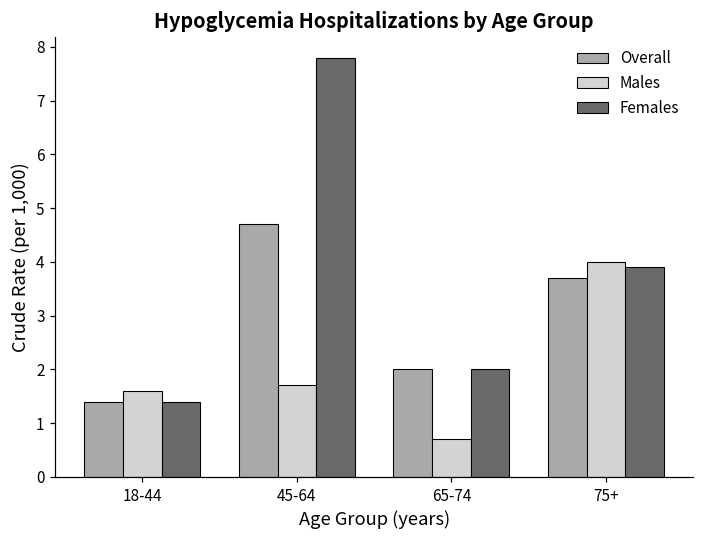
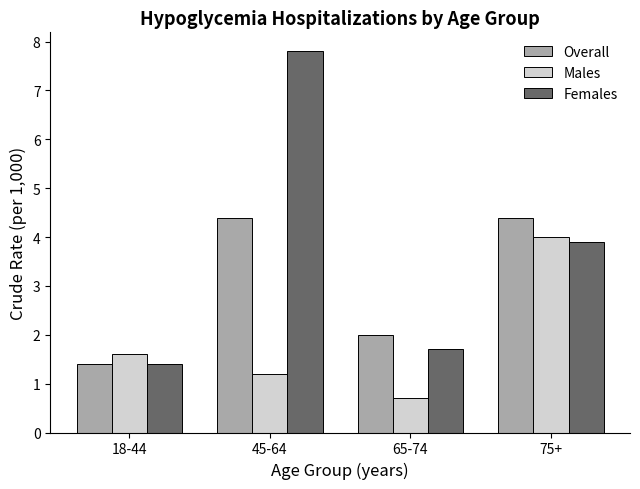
Overall, 45-64: 4.7 -> 4.4
Males, 45-64: 1.7 -> 1.2
Females, 65-74: 2.0 -> 1.7
Overall, 75+: 3.7 -> 4.4
